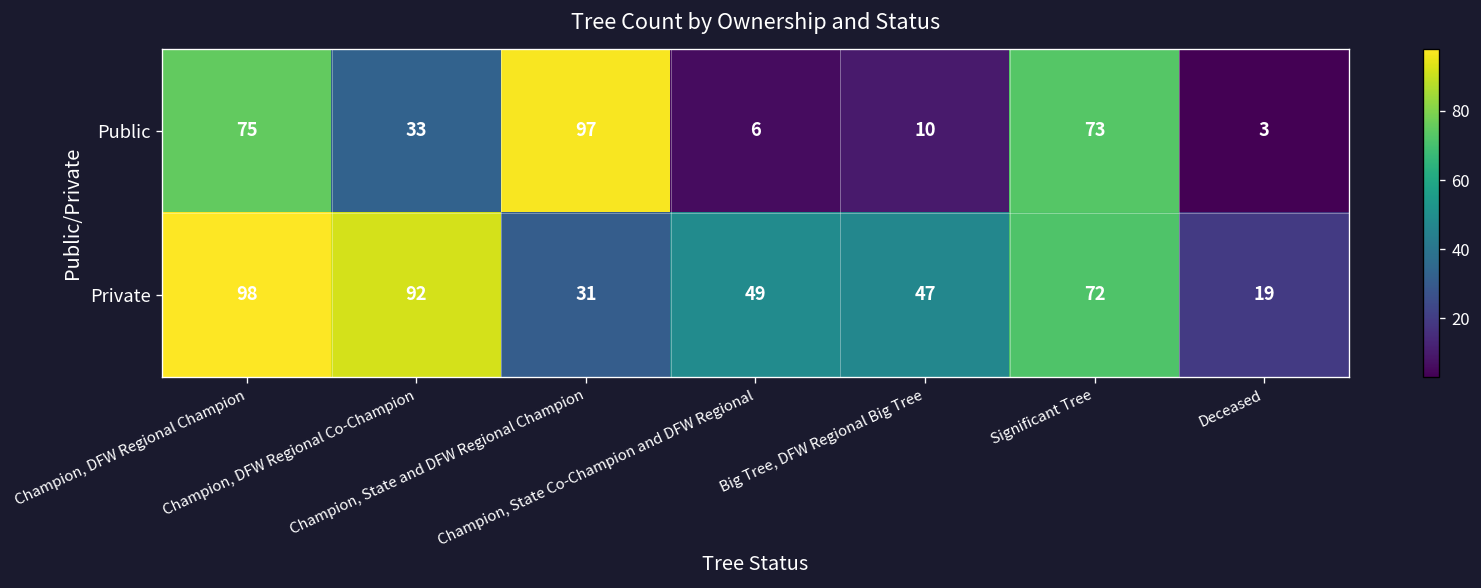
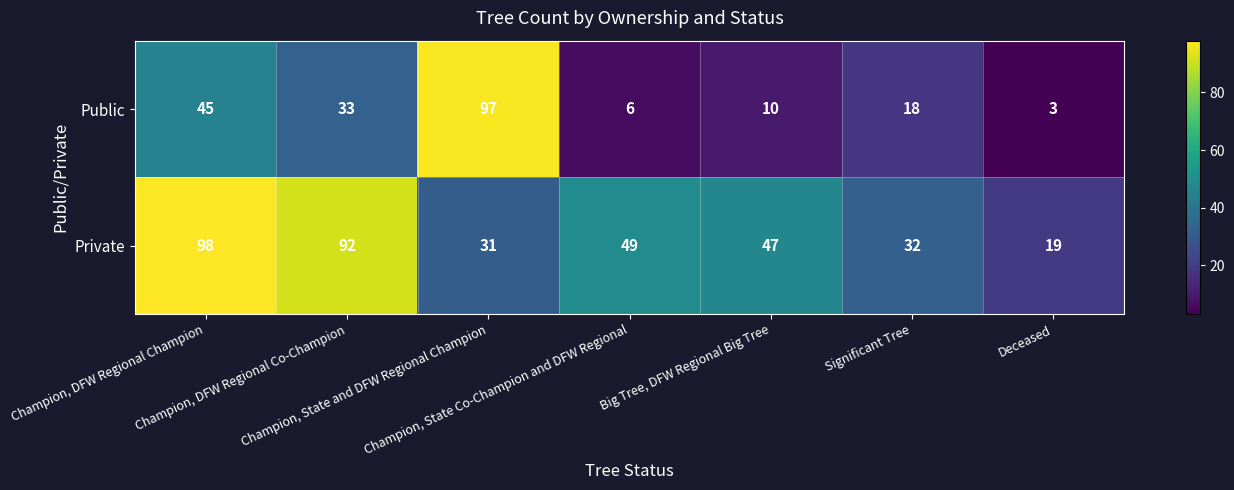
Public, Champion, DFW Regional Champion: 75 -> 45
Public, Significant Tree: 73 -> 18
Private, Significant Tree: 72 -> 32
